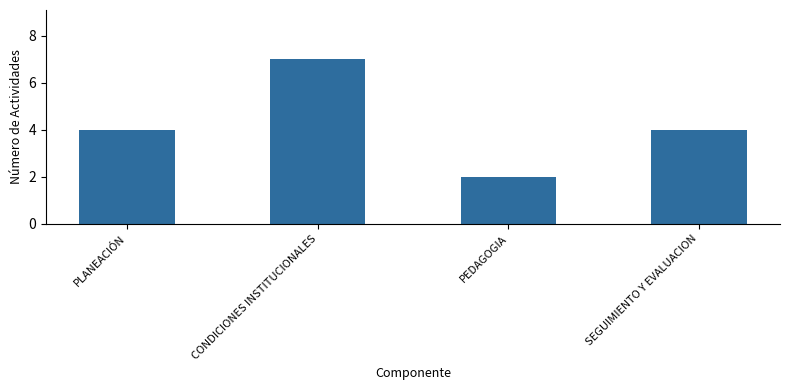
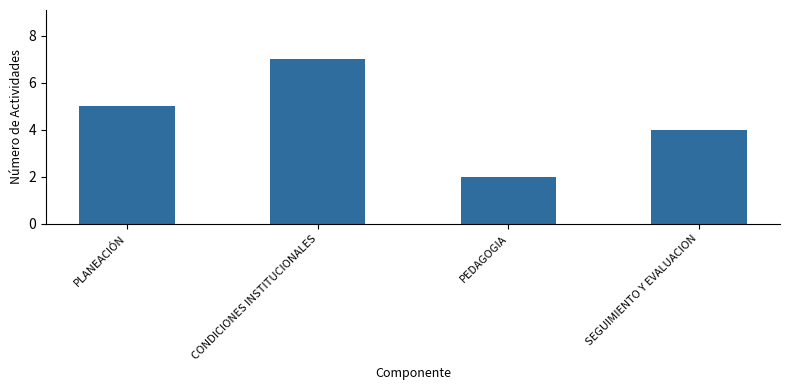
PLANEACIÓN: 4 -> 5
